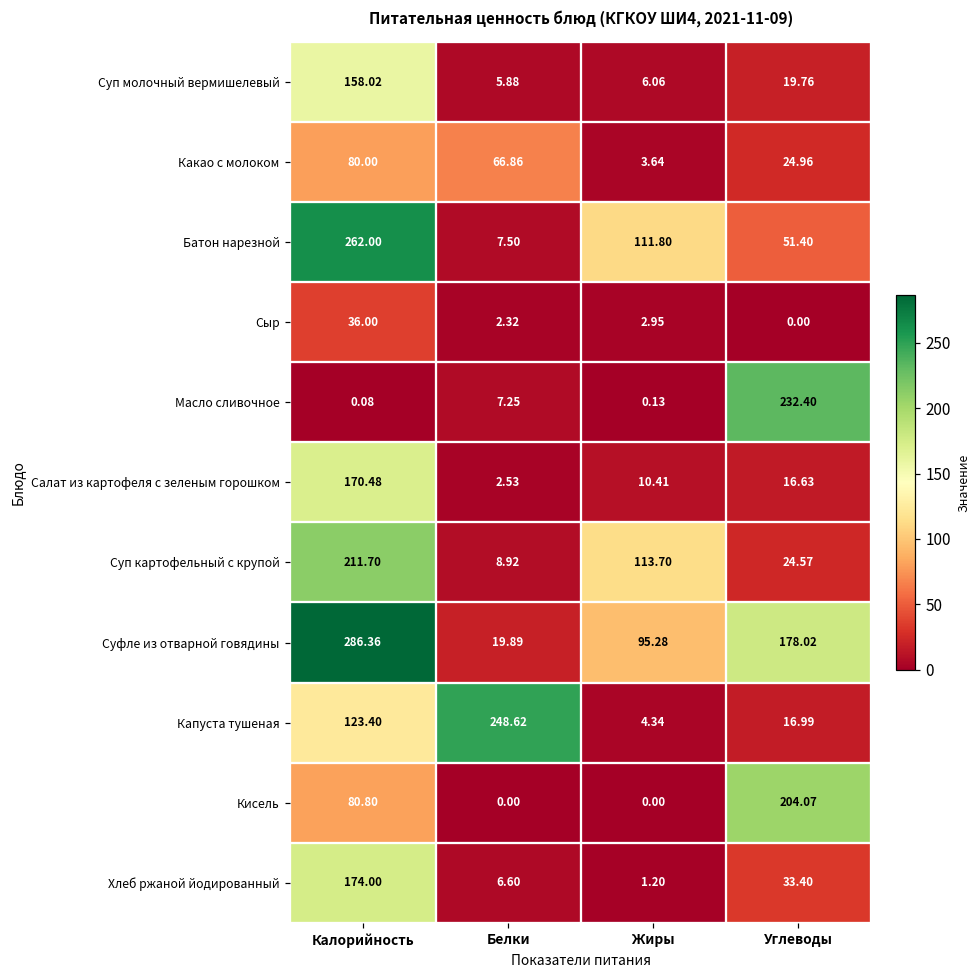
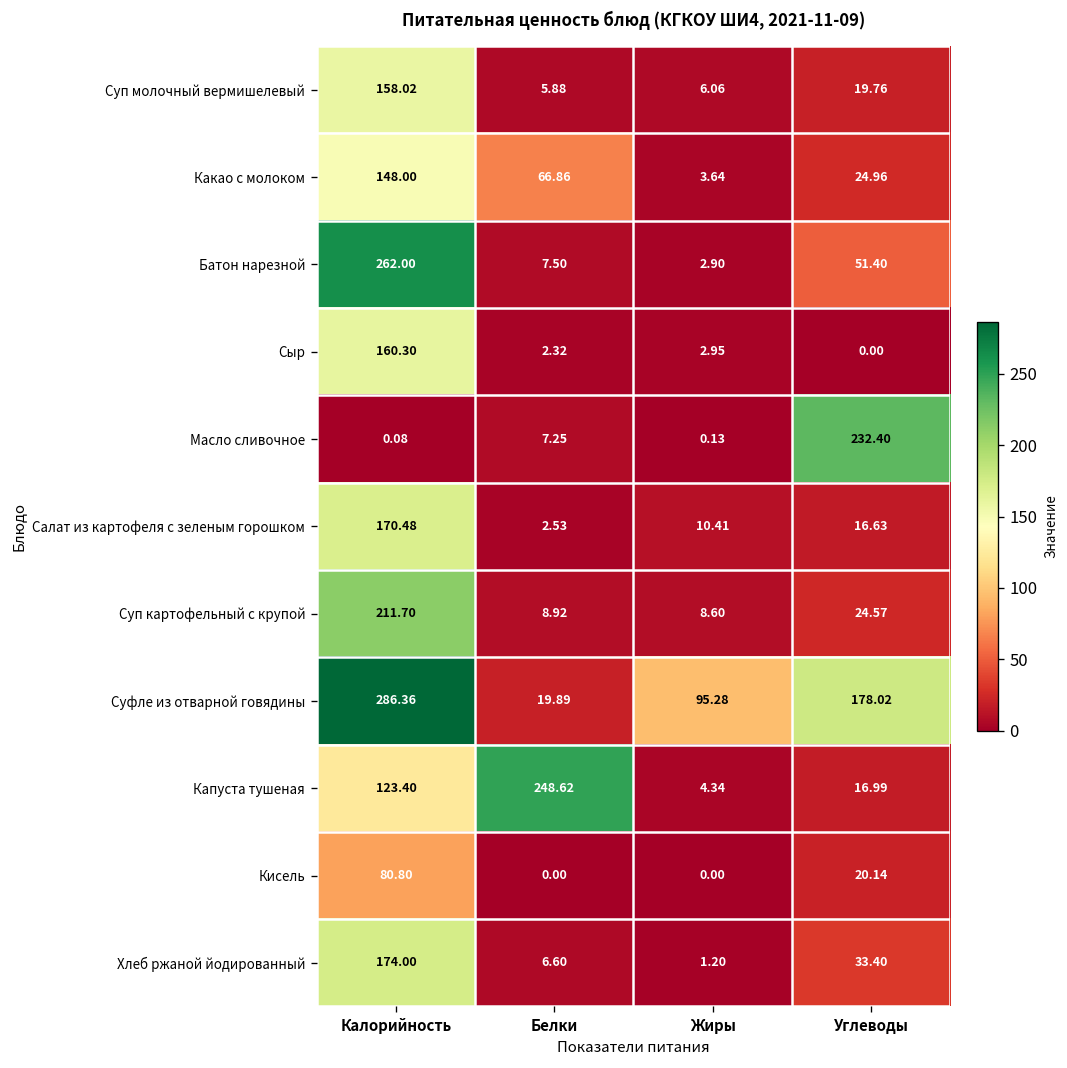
Какао с молоком, Калорийность: 80.00 -> 148.00
Батон нарезной, Жиры: 111.80 -> 2.90
Сыр, Калорийность: 36.00 -> 160.30
Суп картофельный с крупой, Жиры: 113.70 -> 8.60
Кисель, Углеводы: 204.07 -> 20.14
